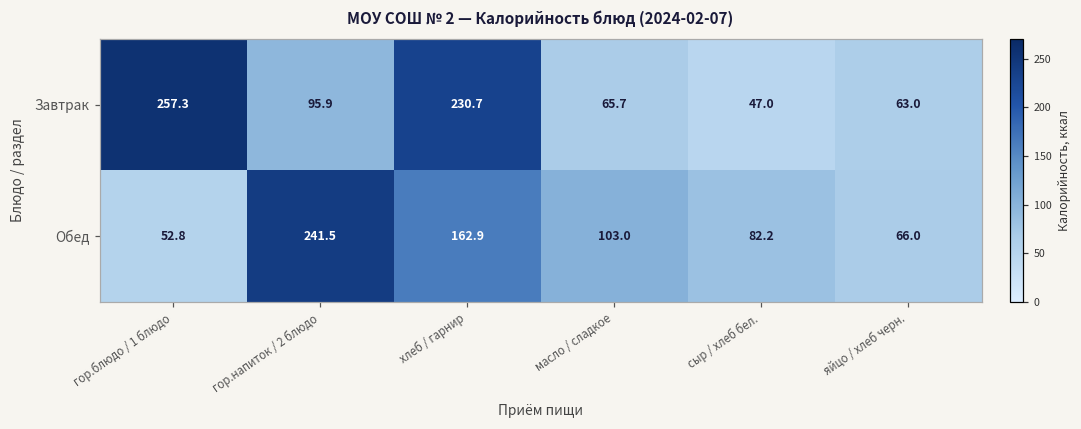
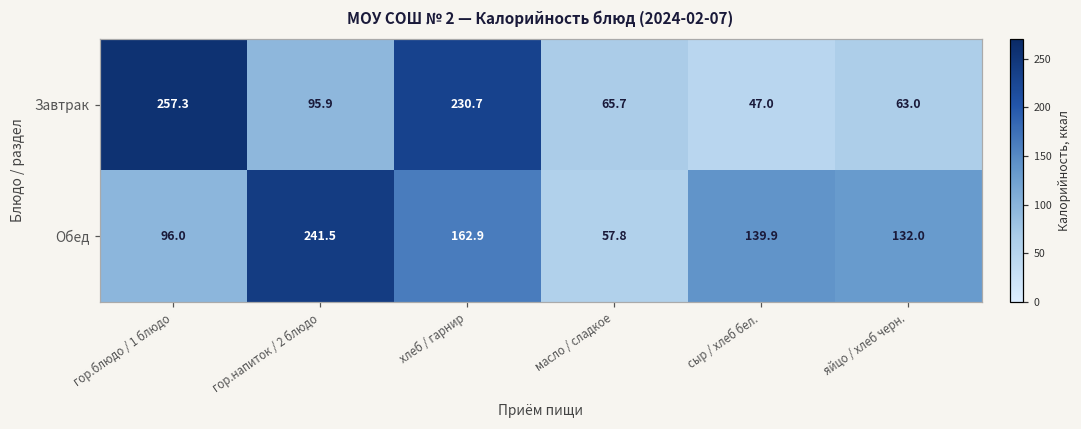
Обед, гор.блюдо / 1 блюдо: 52.8 -> 96.0
Обед, масло / сладкое: 103.0 -> 57.8
Обед, сыр / хлеб бел.: 82.2 -> 139.9
Обед, яйцо / хлеб черн.: 66.0 -> 132.0
